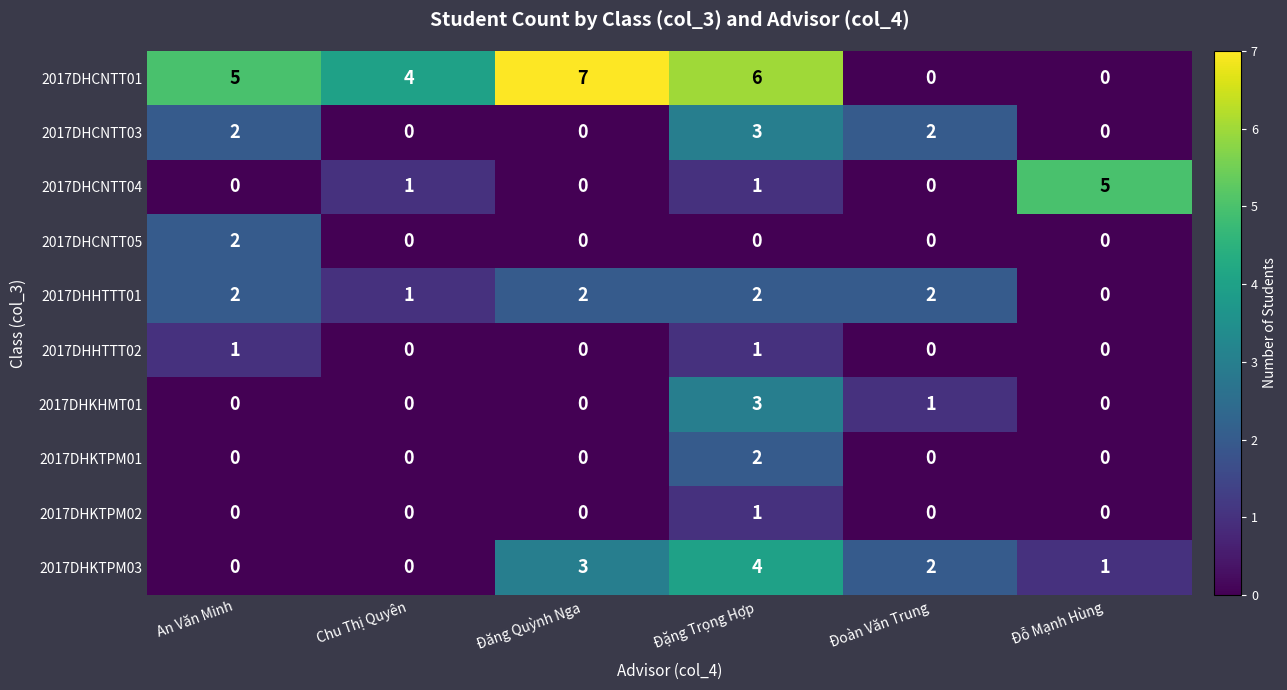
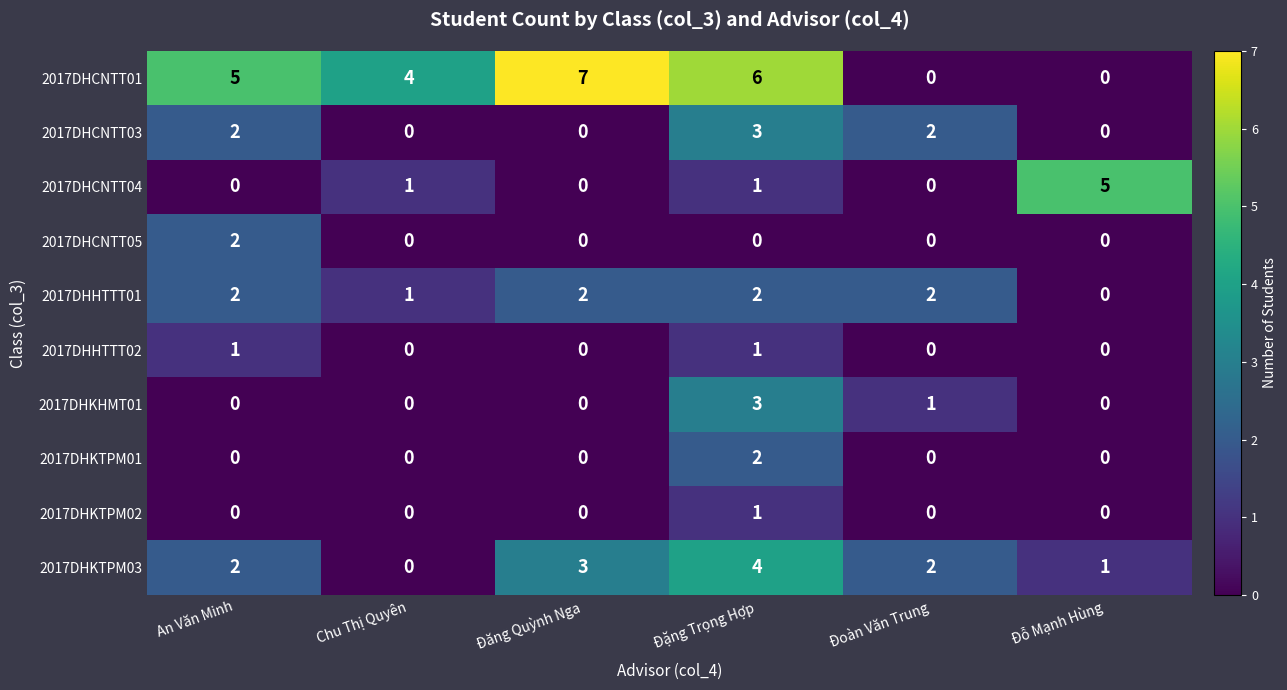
2017DHKTPM03, An Văn Minh: 0 -> 2
